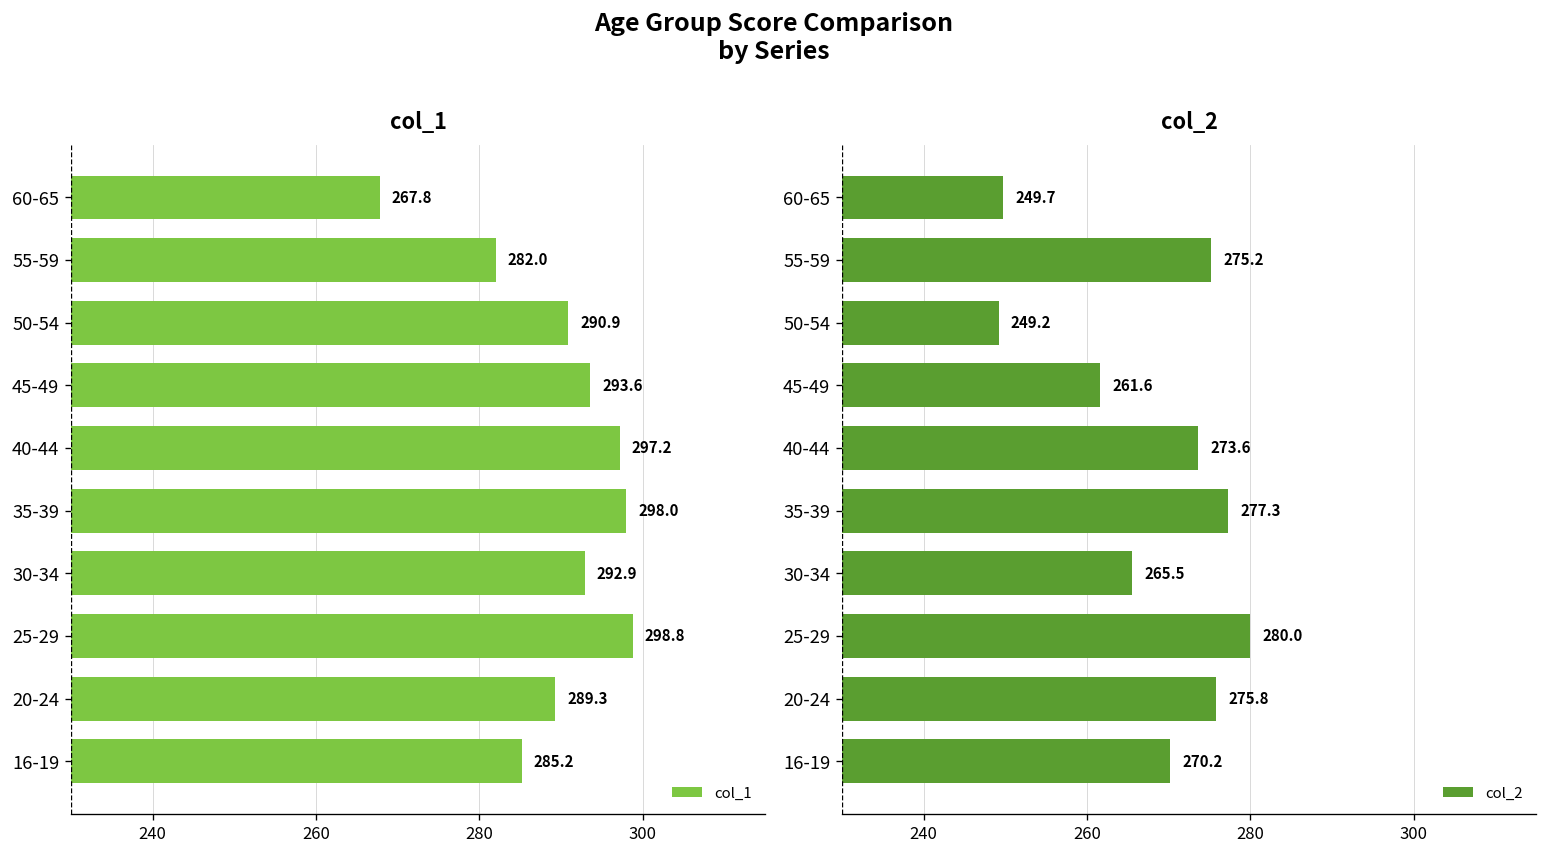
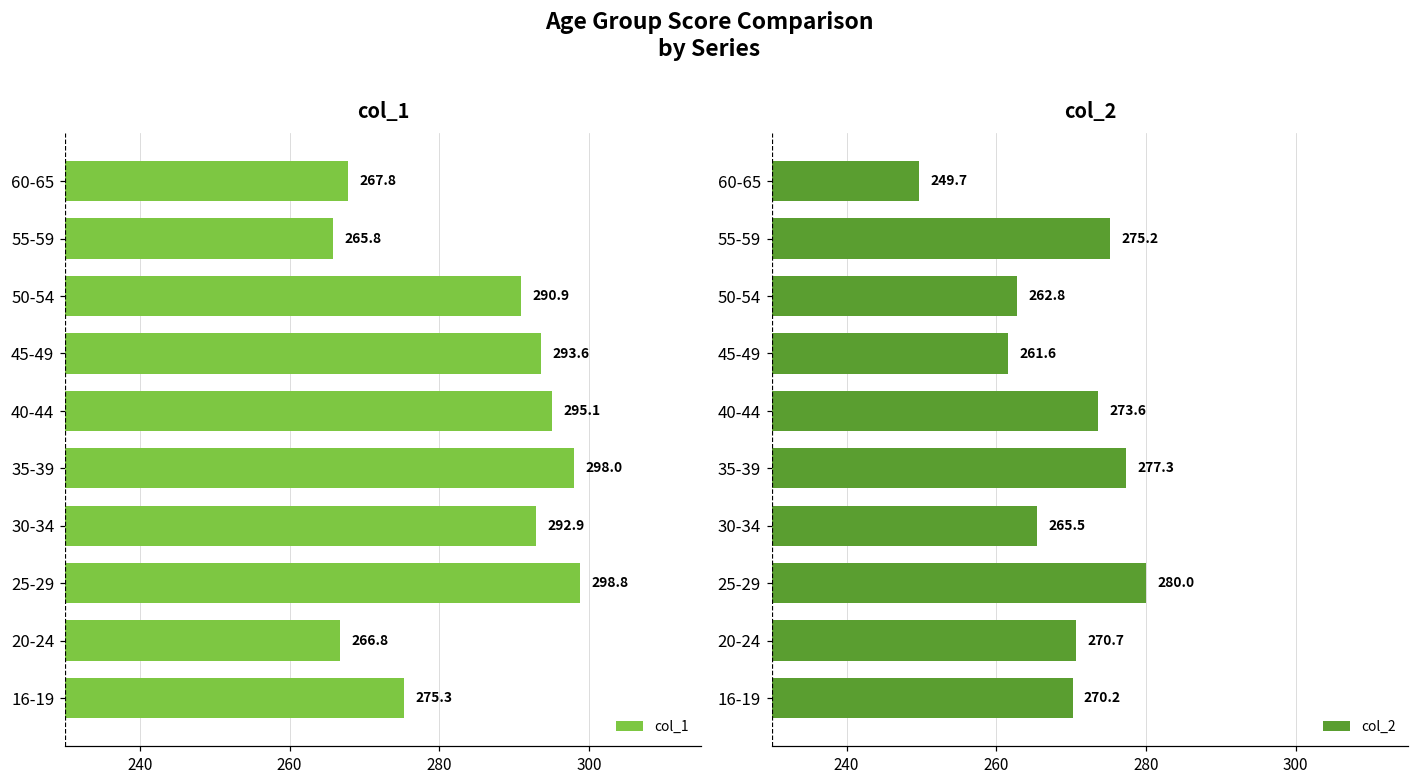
col_1, 55-59: 282.0 -> 265.8
col_1, 40-44: 297.2 -> 295.1
col_1, 20-24: 289.3 -> 266.8
col_1, 16-19: 285.2 -> 275.3
col_2, 50-54: 249.2 -> 262.8
col_2, 20-24: 275.8 -> 270.7
